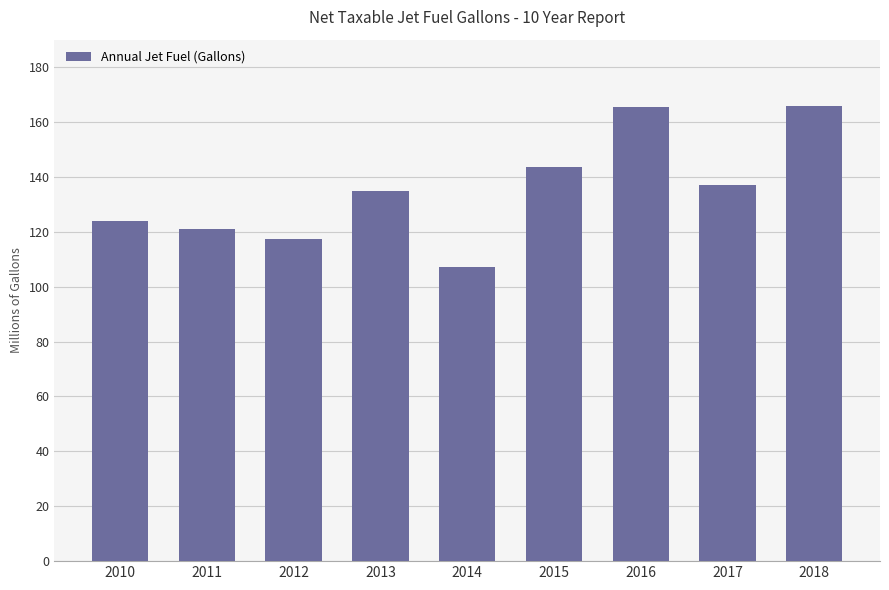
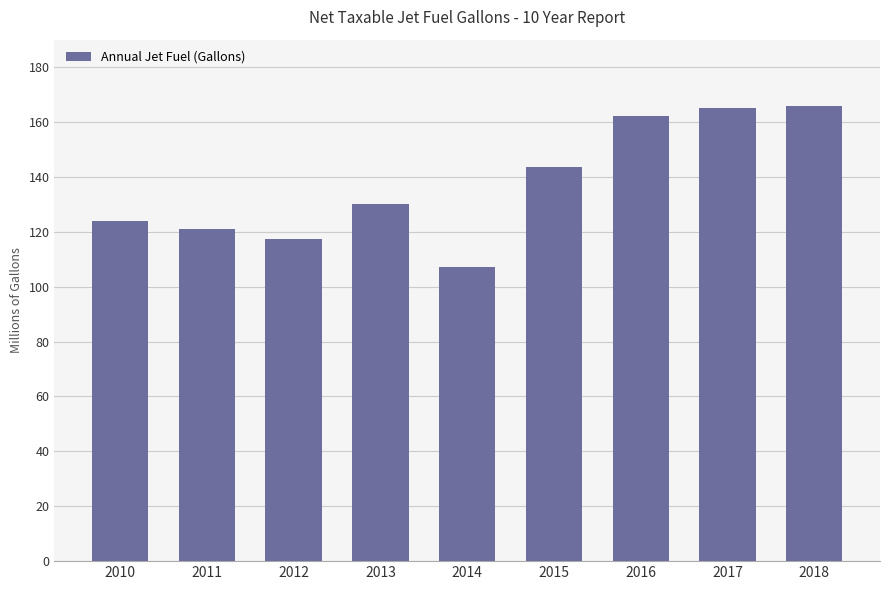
2013: 135 -> 130
2016: 165 -> 162
2017: 137 -> 165
